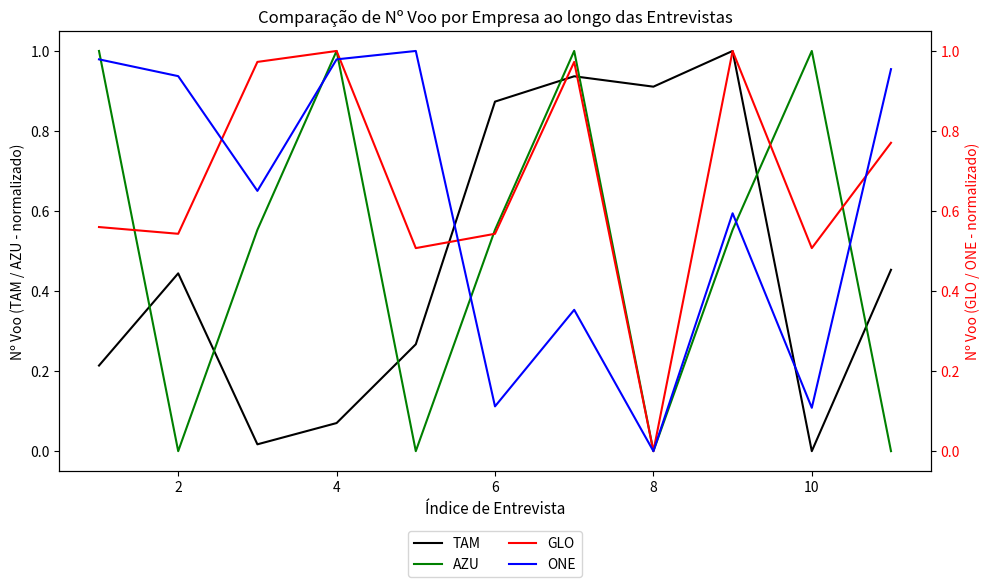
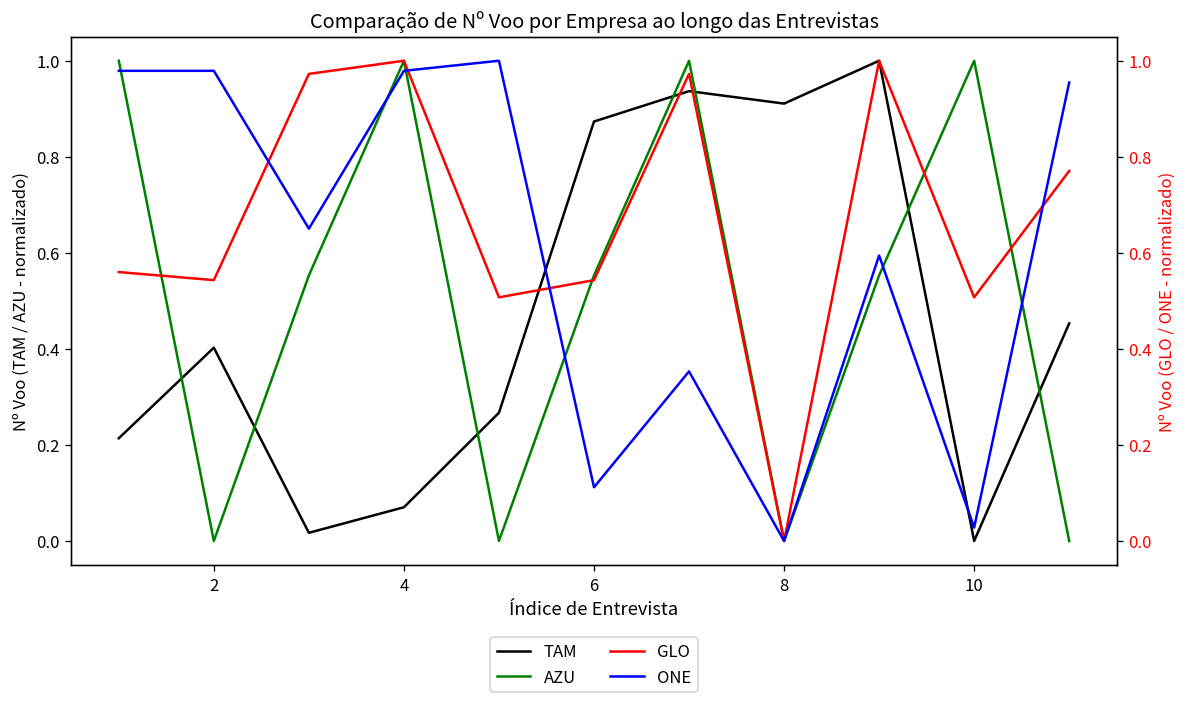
TAM, 2: 0.44 -> 0.40
ONE, 2: 0.94 -> 0.98
ONE, 10: 0.11 -> 0.03
